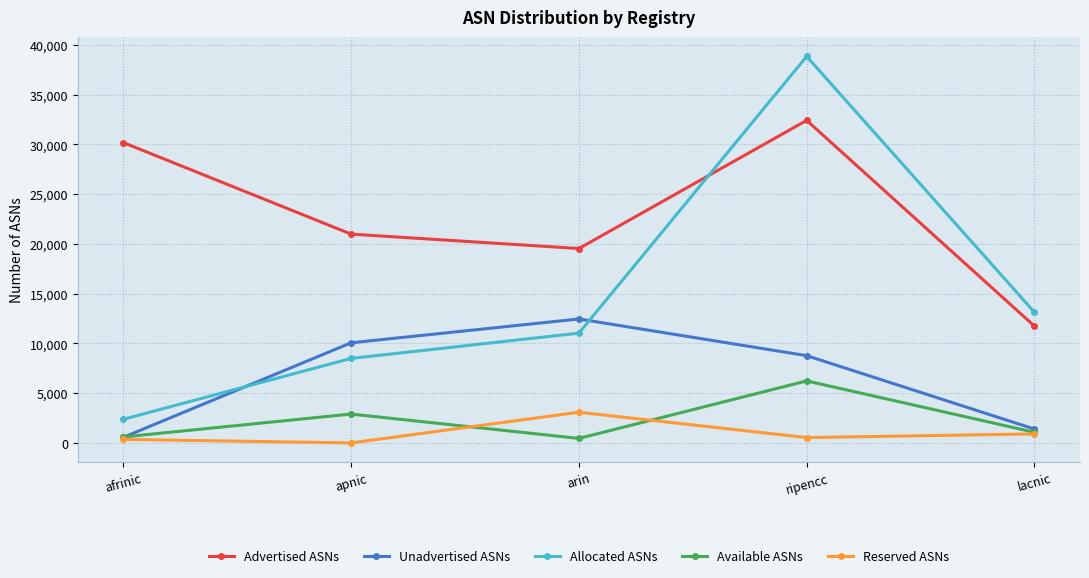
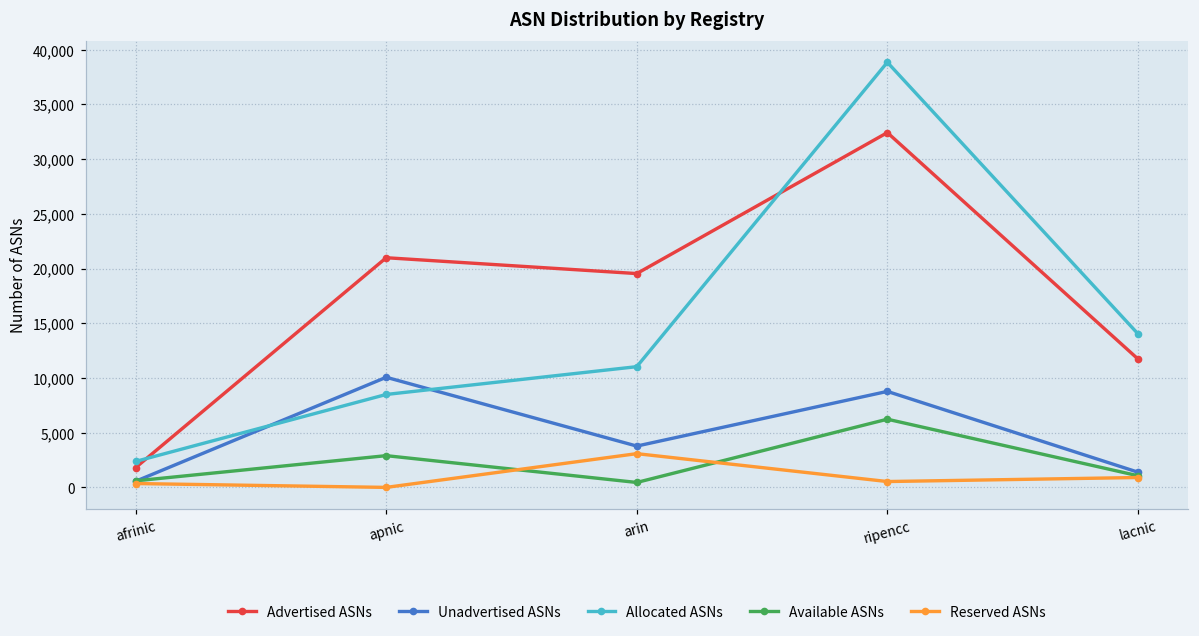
Advertised ASNs, afrinic: 30,000 -> 2,000
Unadvertised ASNs, arin: 12,000 -> 4,000
Allocated ASNs, lacnic: 13,000 -> 14,000
